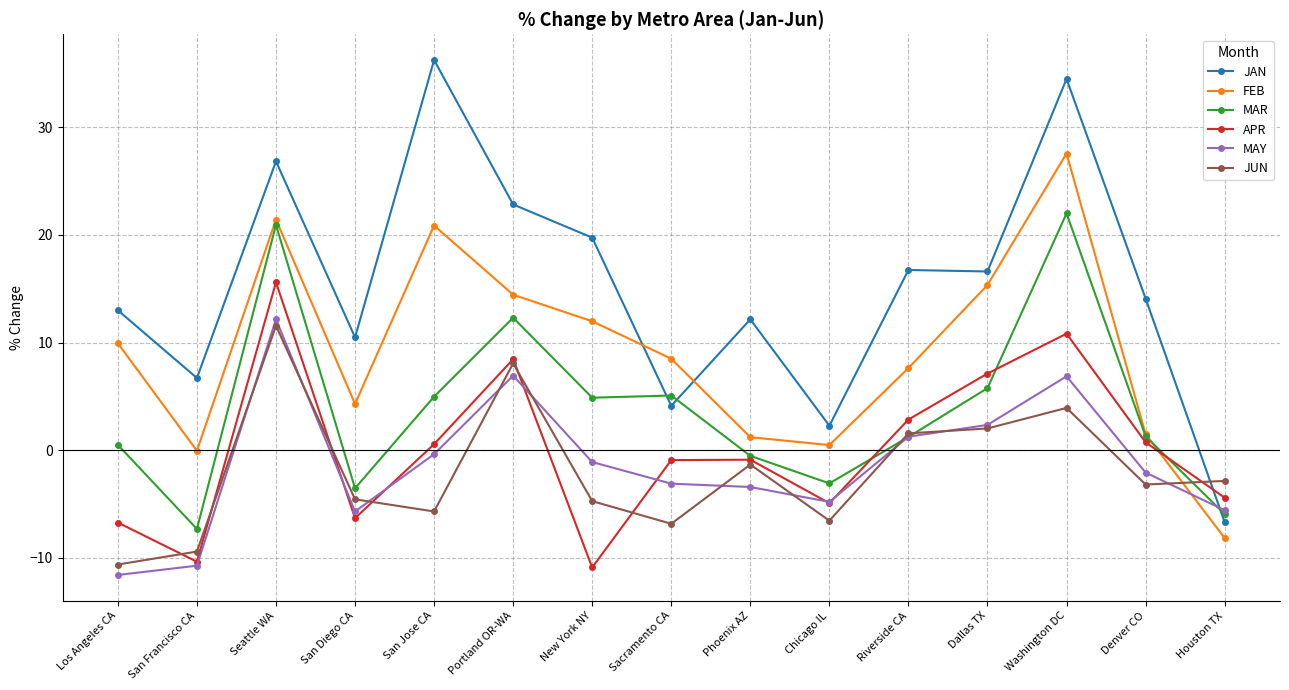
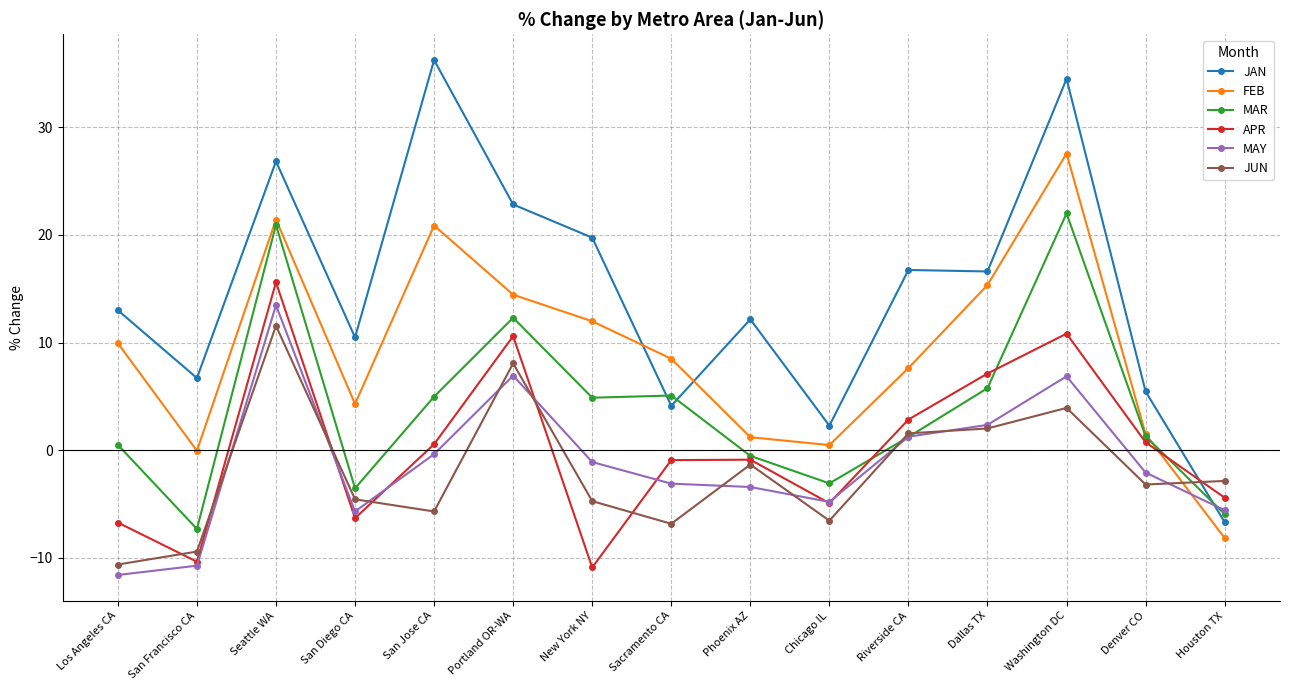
MAY, Seattle WA: 12.2 -> 13.5
APR, Portland OR-WA: 8.5 -> 10.6
JAN, Denver CO: 14.1 -> 5.5
